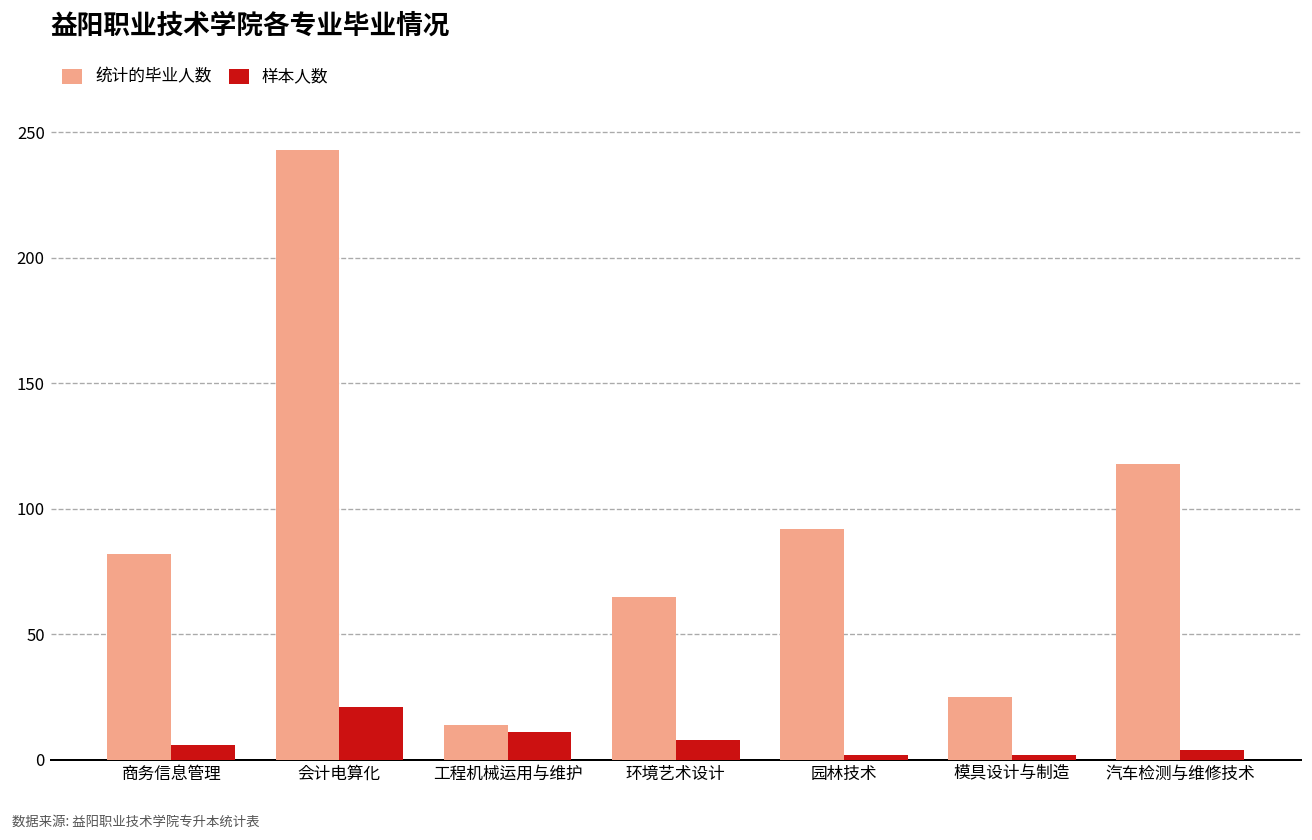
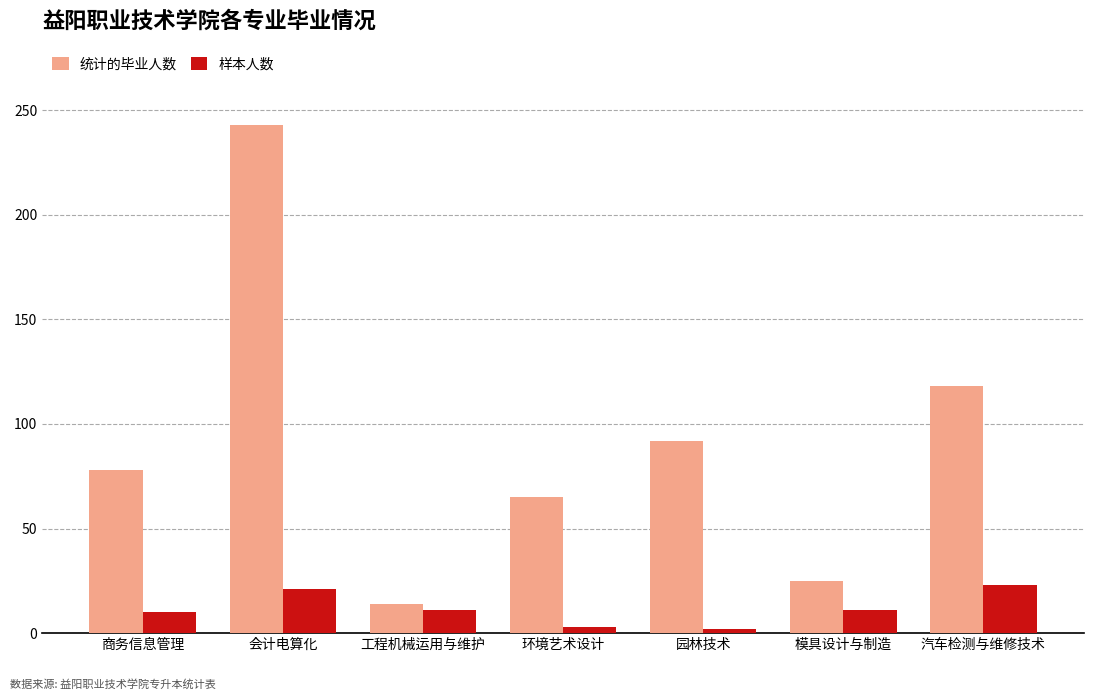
统计的毕业人数, 商务信息管理: 82 -> 78
样本人数, 商务信息管理: 6 -> 10
样本人数, 环境艺术设计: 8 -> 3
样本人数, 模具设计与制造: 2 -> 11
样本人数, 汽车检测与维修技术: 4 -> 23
